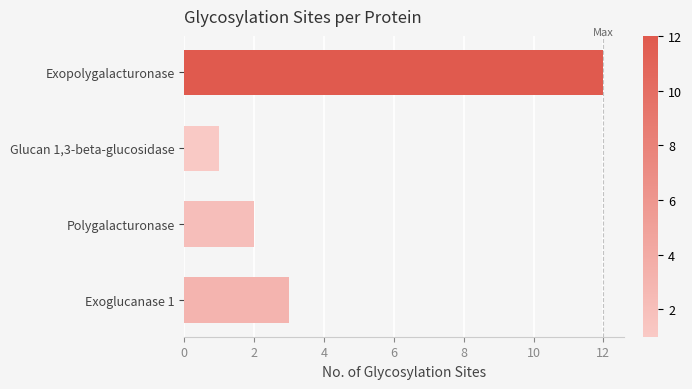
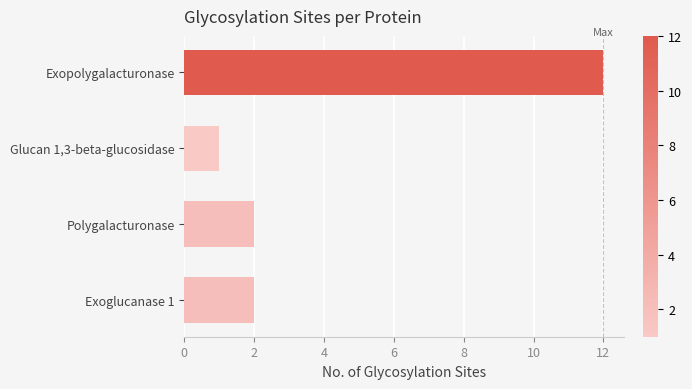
Exoglucanase 1: 3 -> 2
